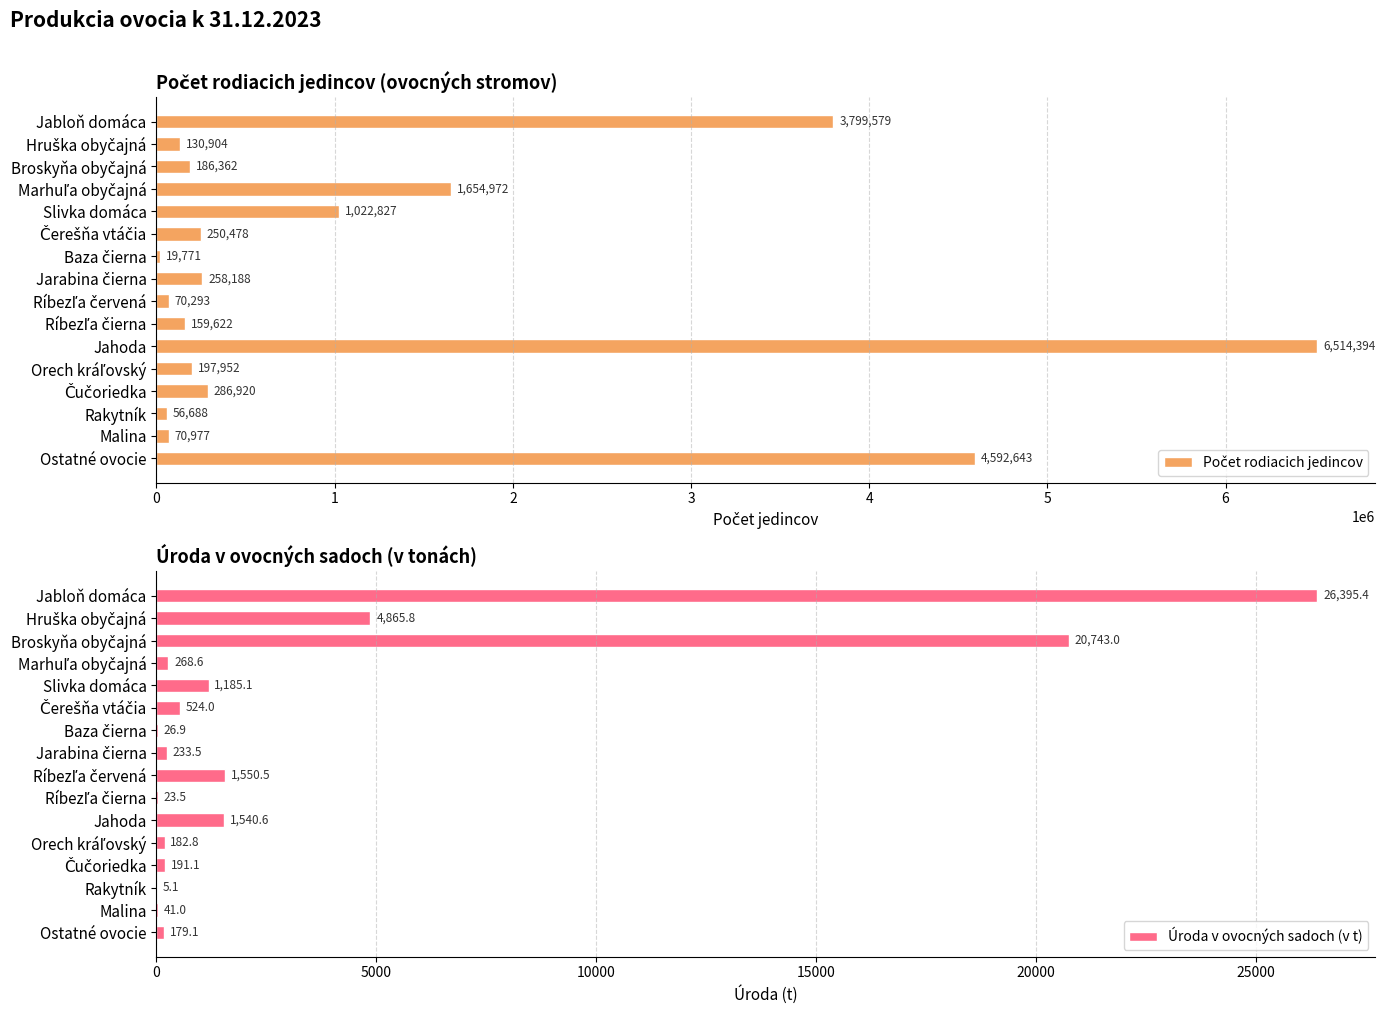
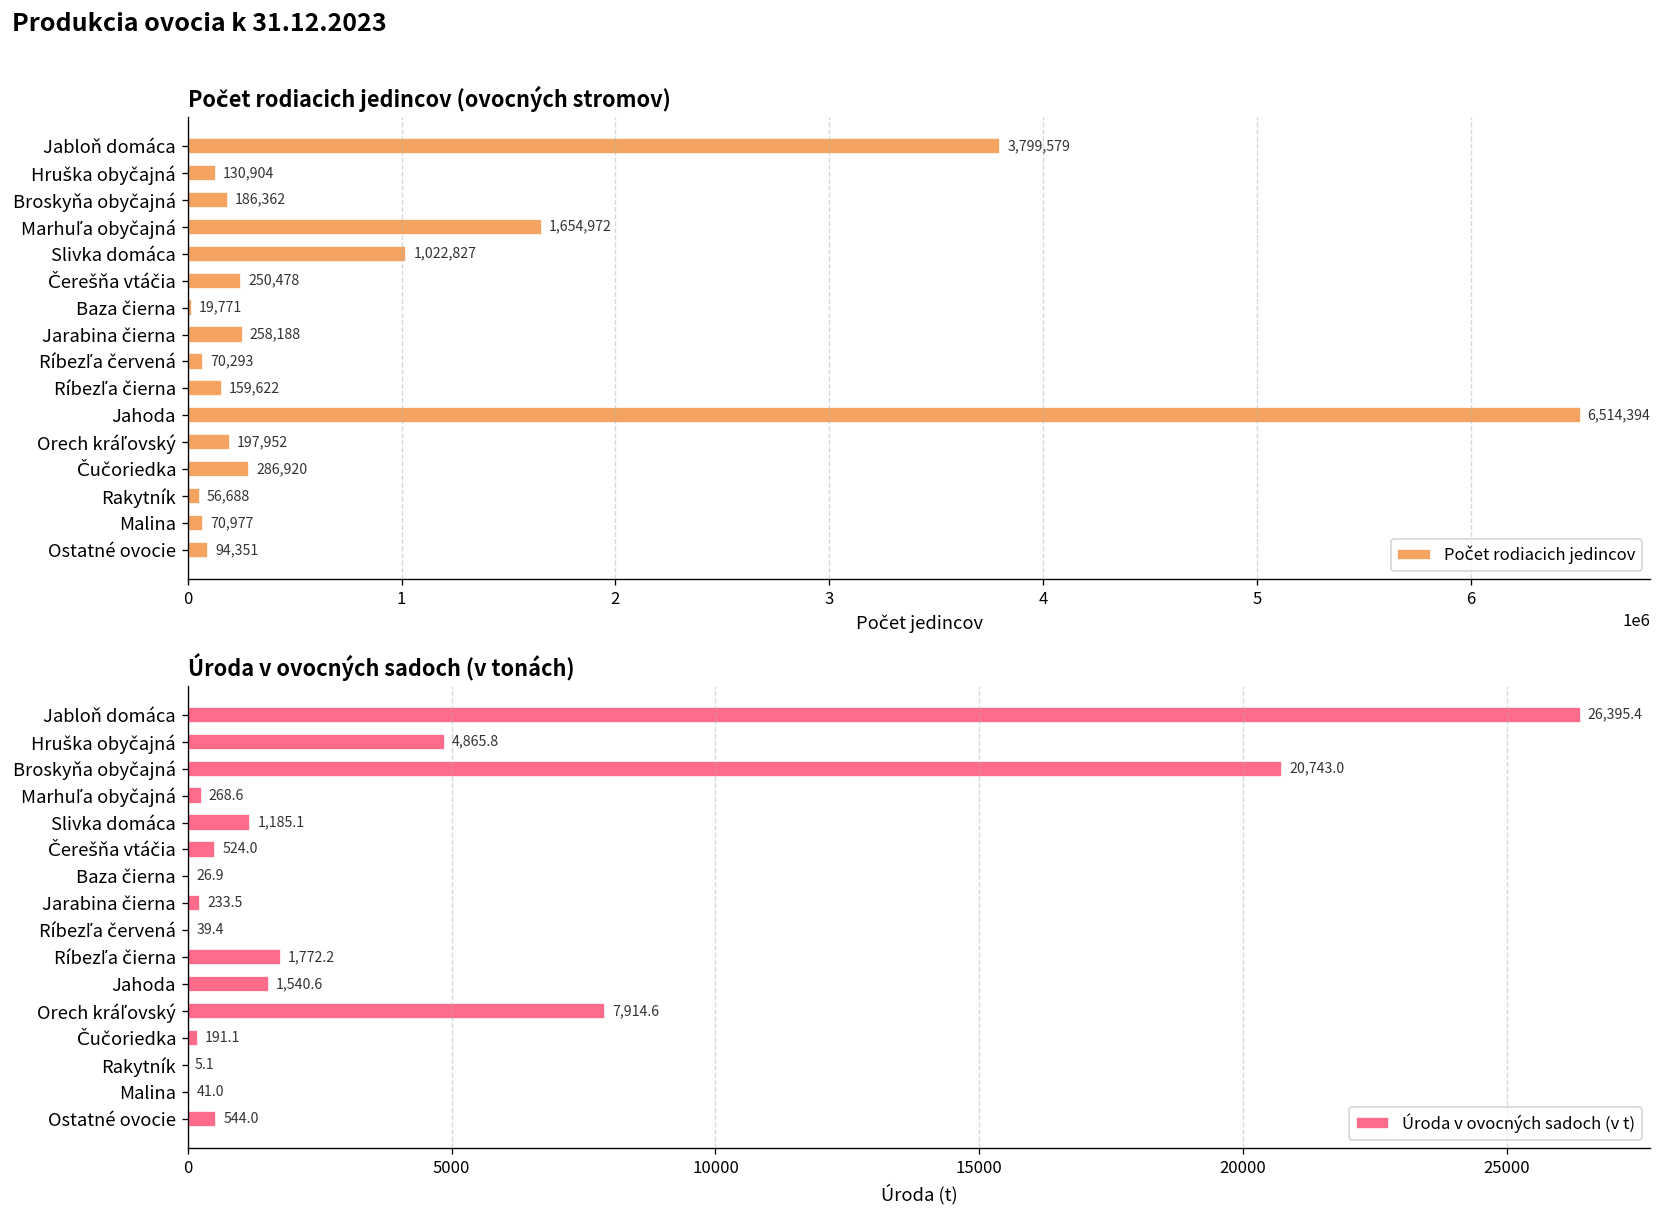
Počet rodiacich jedincov (ovocných stromov), Ostatné ovocie: 4,592,643 -> 94,351
Úroda v ovocných sadoch (v tonách), Ríbezľa červená: 1,550.5 -> 39.4
Úroda v ovocných sadoch (v tonách), Ríbezľa čierna: 23.5 -> 1,772.2
Úroda v ovocných sadoch (v tonách), Orech kráľovský: 182.8 -> 7,914.6
Úroda v ovocných sadoch (v tonách), Ostatné ovocie: 179.1 -> 544.0
